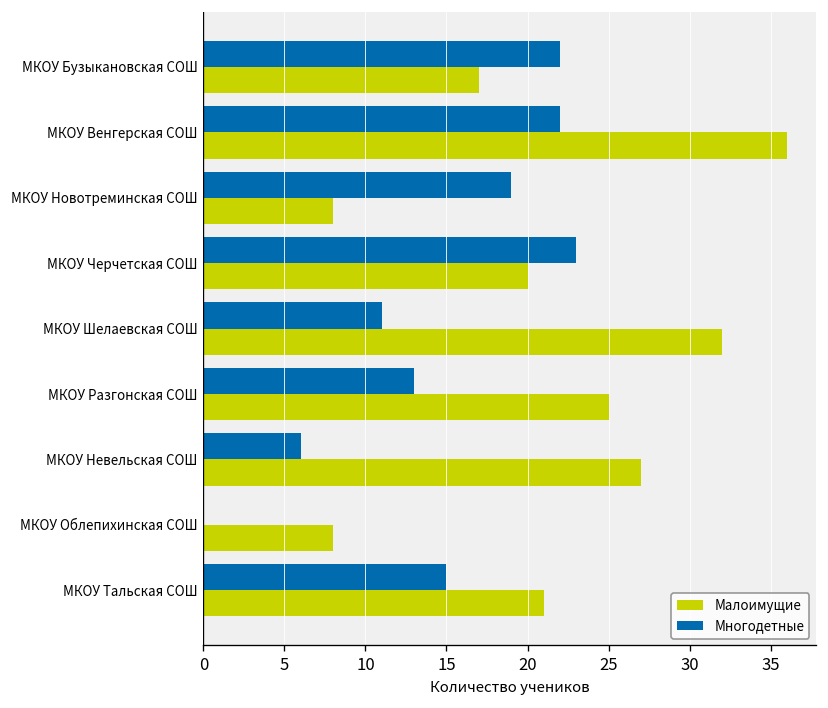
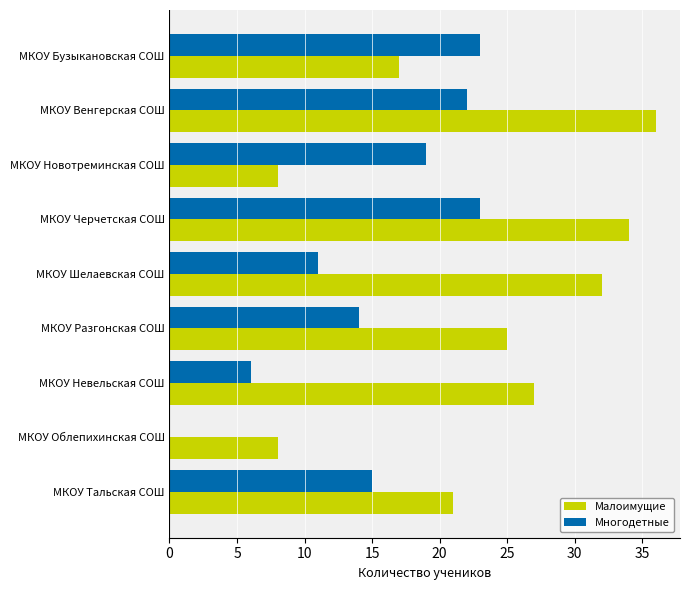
Многодетные, МКОУ Бузыкановская СОШ: 22 -> 23
Малоимущие, МКОУ Черчетская СОШ: 20 -> 34
Многодетные, МКОУ Разгонская СОШ: 13 -> 14
